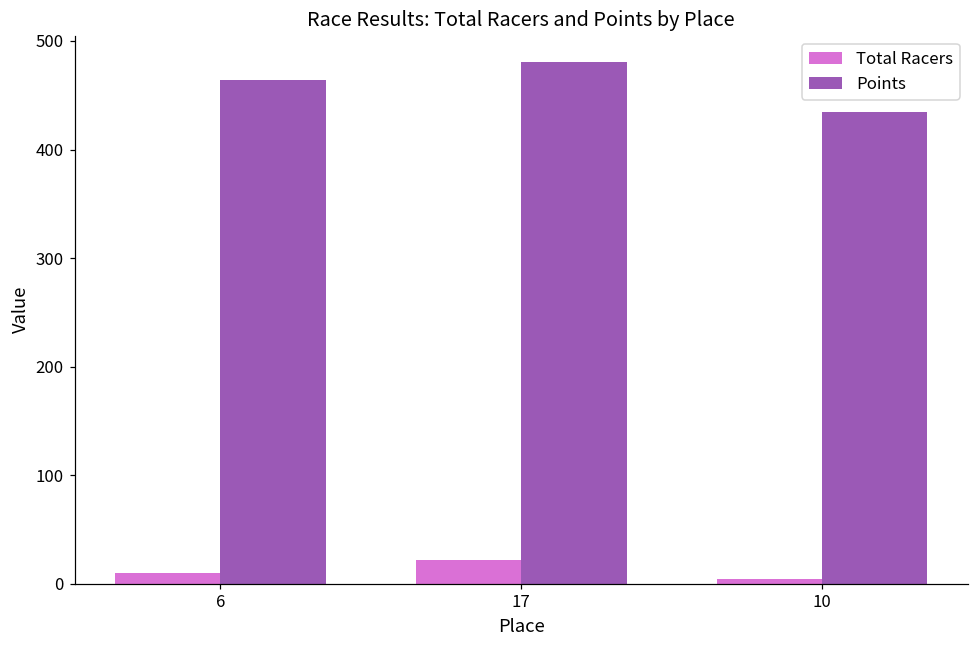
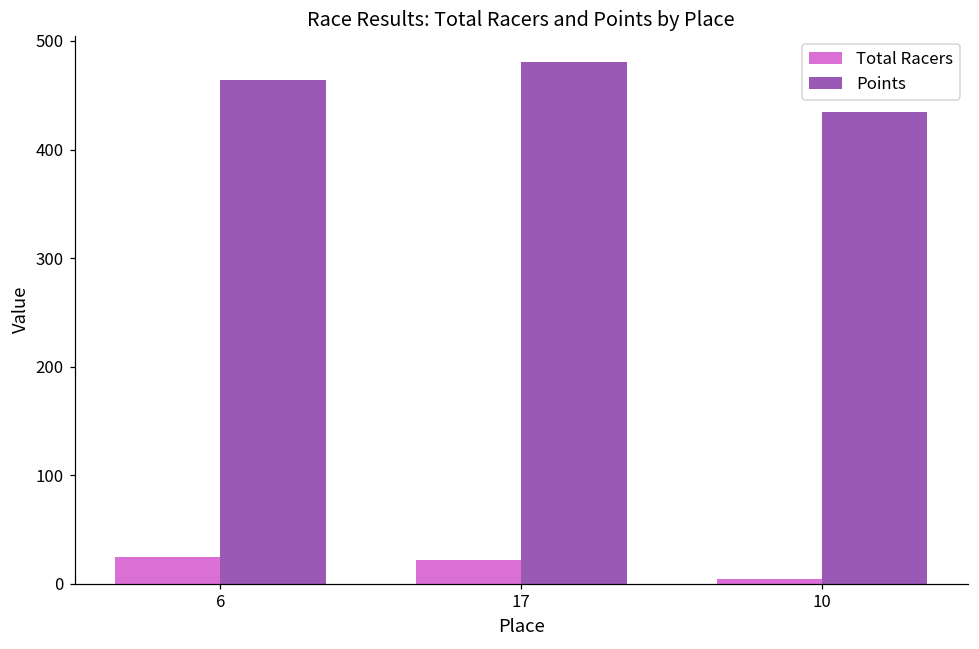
Total Racers, 6: 10 -> 30
